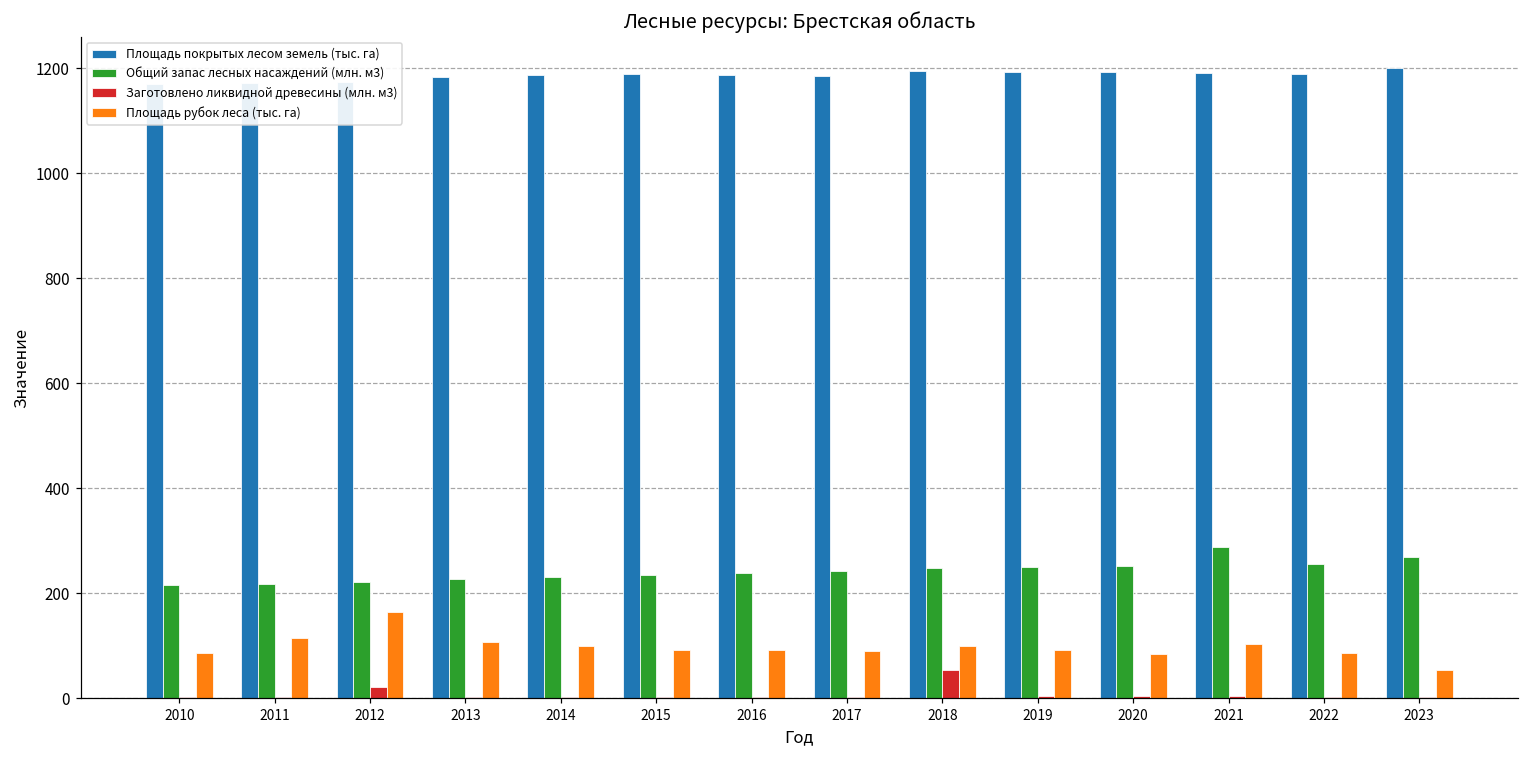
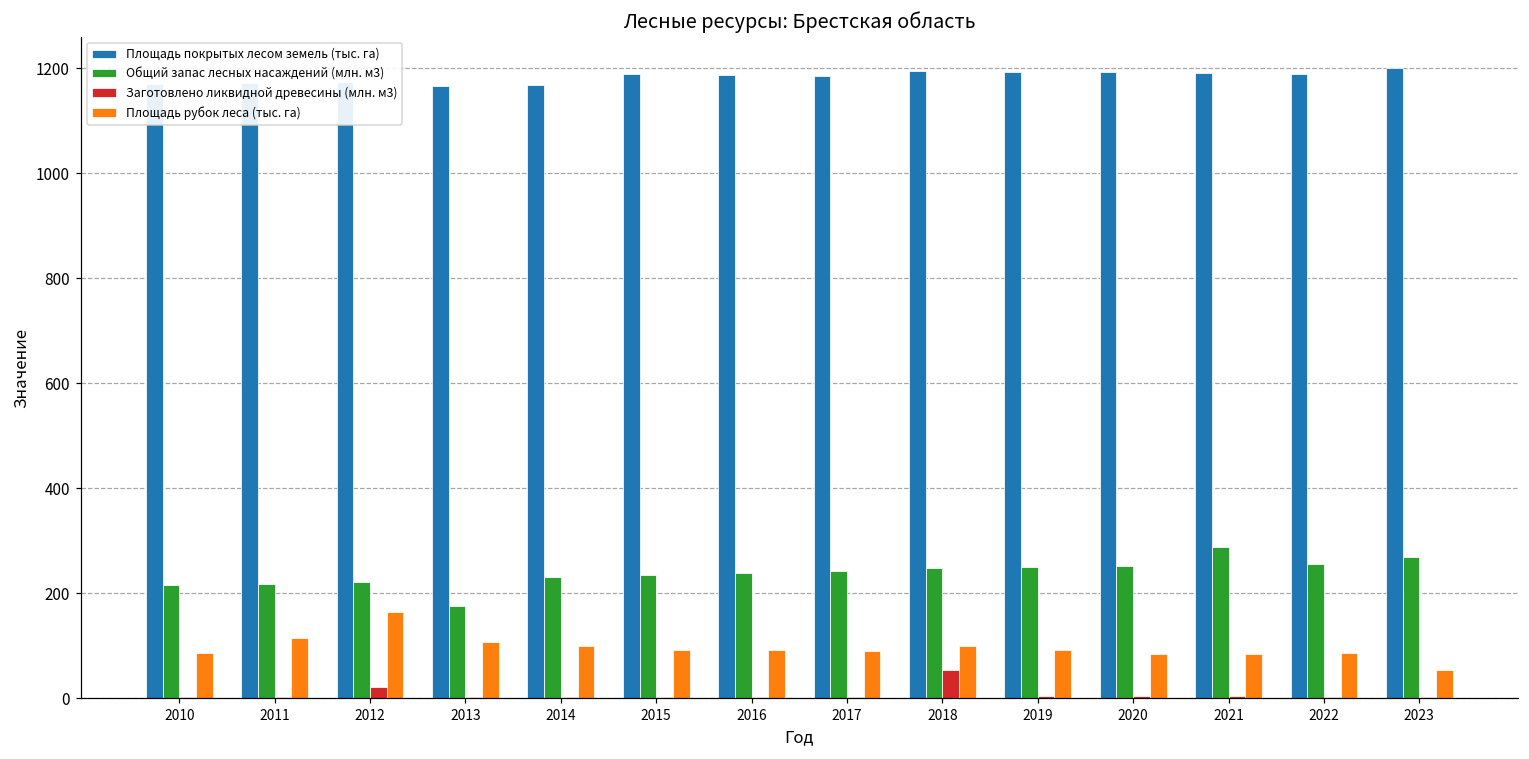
Площадь покрытых лесом земель (тыс. га), 2013: 1180 -> 1170
Общий запас лесных насаждений (млн. м3), 2013: 230 -> 180
Площадь покрытых лесом земель (тыс. га), 2014: 1190 -> 1170
Площадь рубок леса (тыс. га), 2021: 100 -> 80
